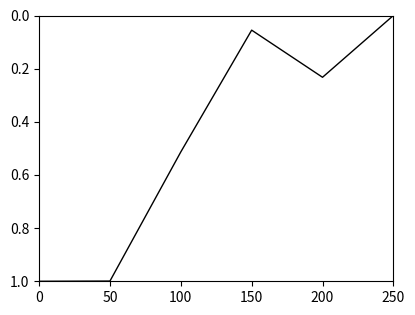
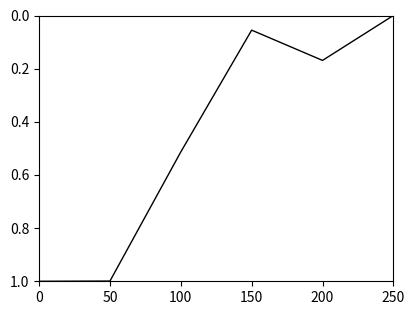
200: 0.23 -> 0.17
